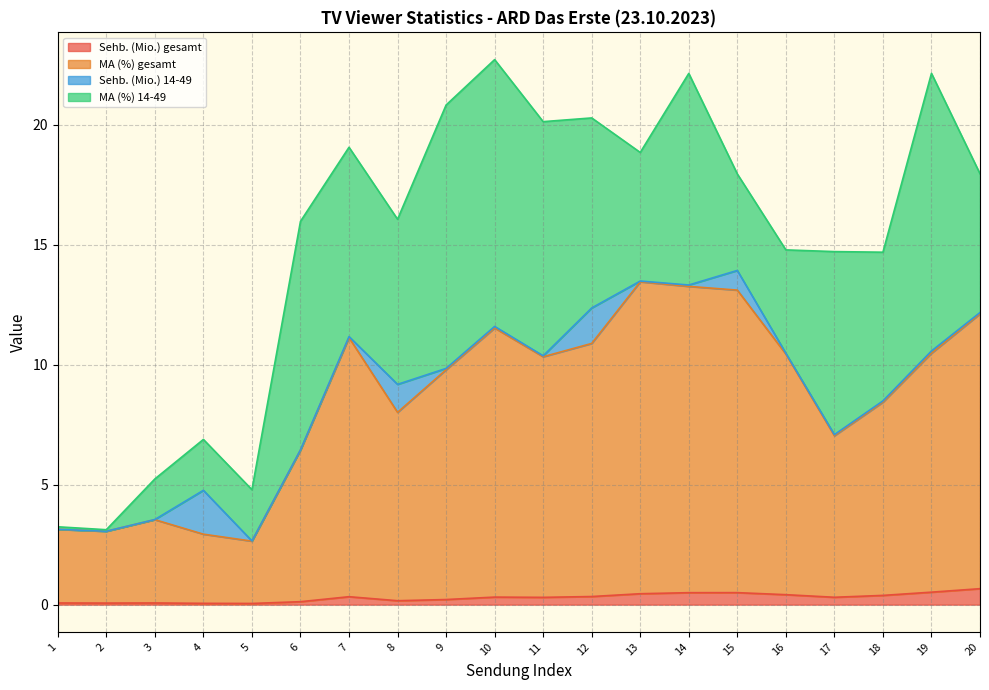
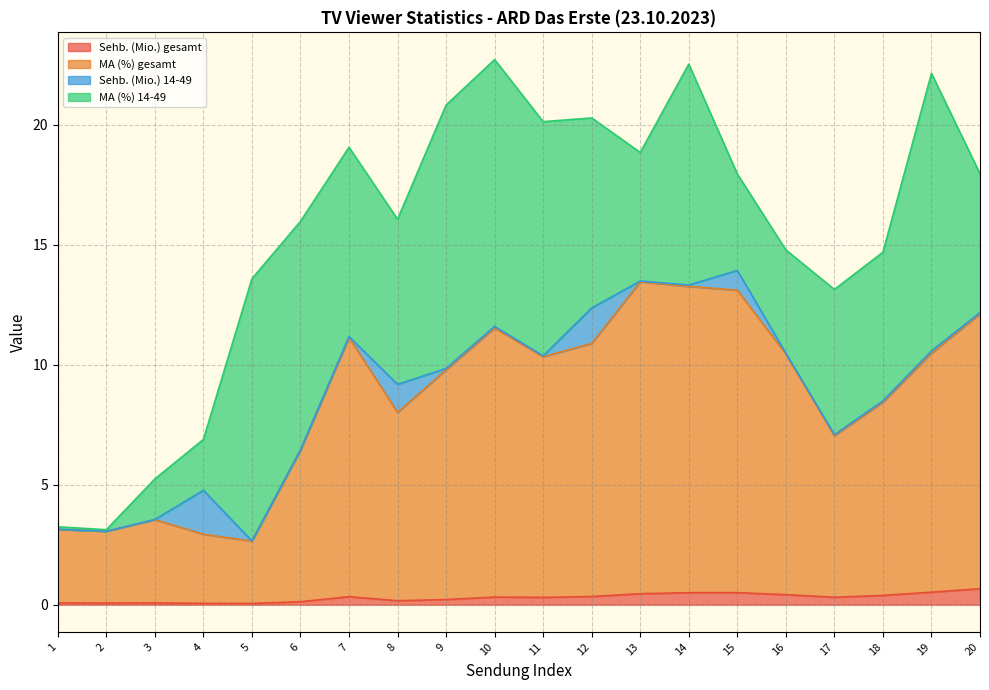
MA (%) 14-49, 5: 2.1 -> 10.9
MA (%) 14-49, 14: 8.8 -> 9.2
MA (%) 14-49, 17: 7.6 -> 6.0
